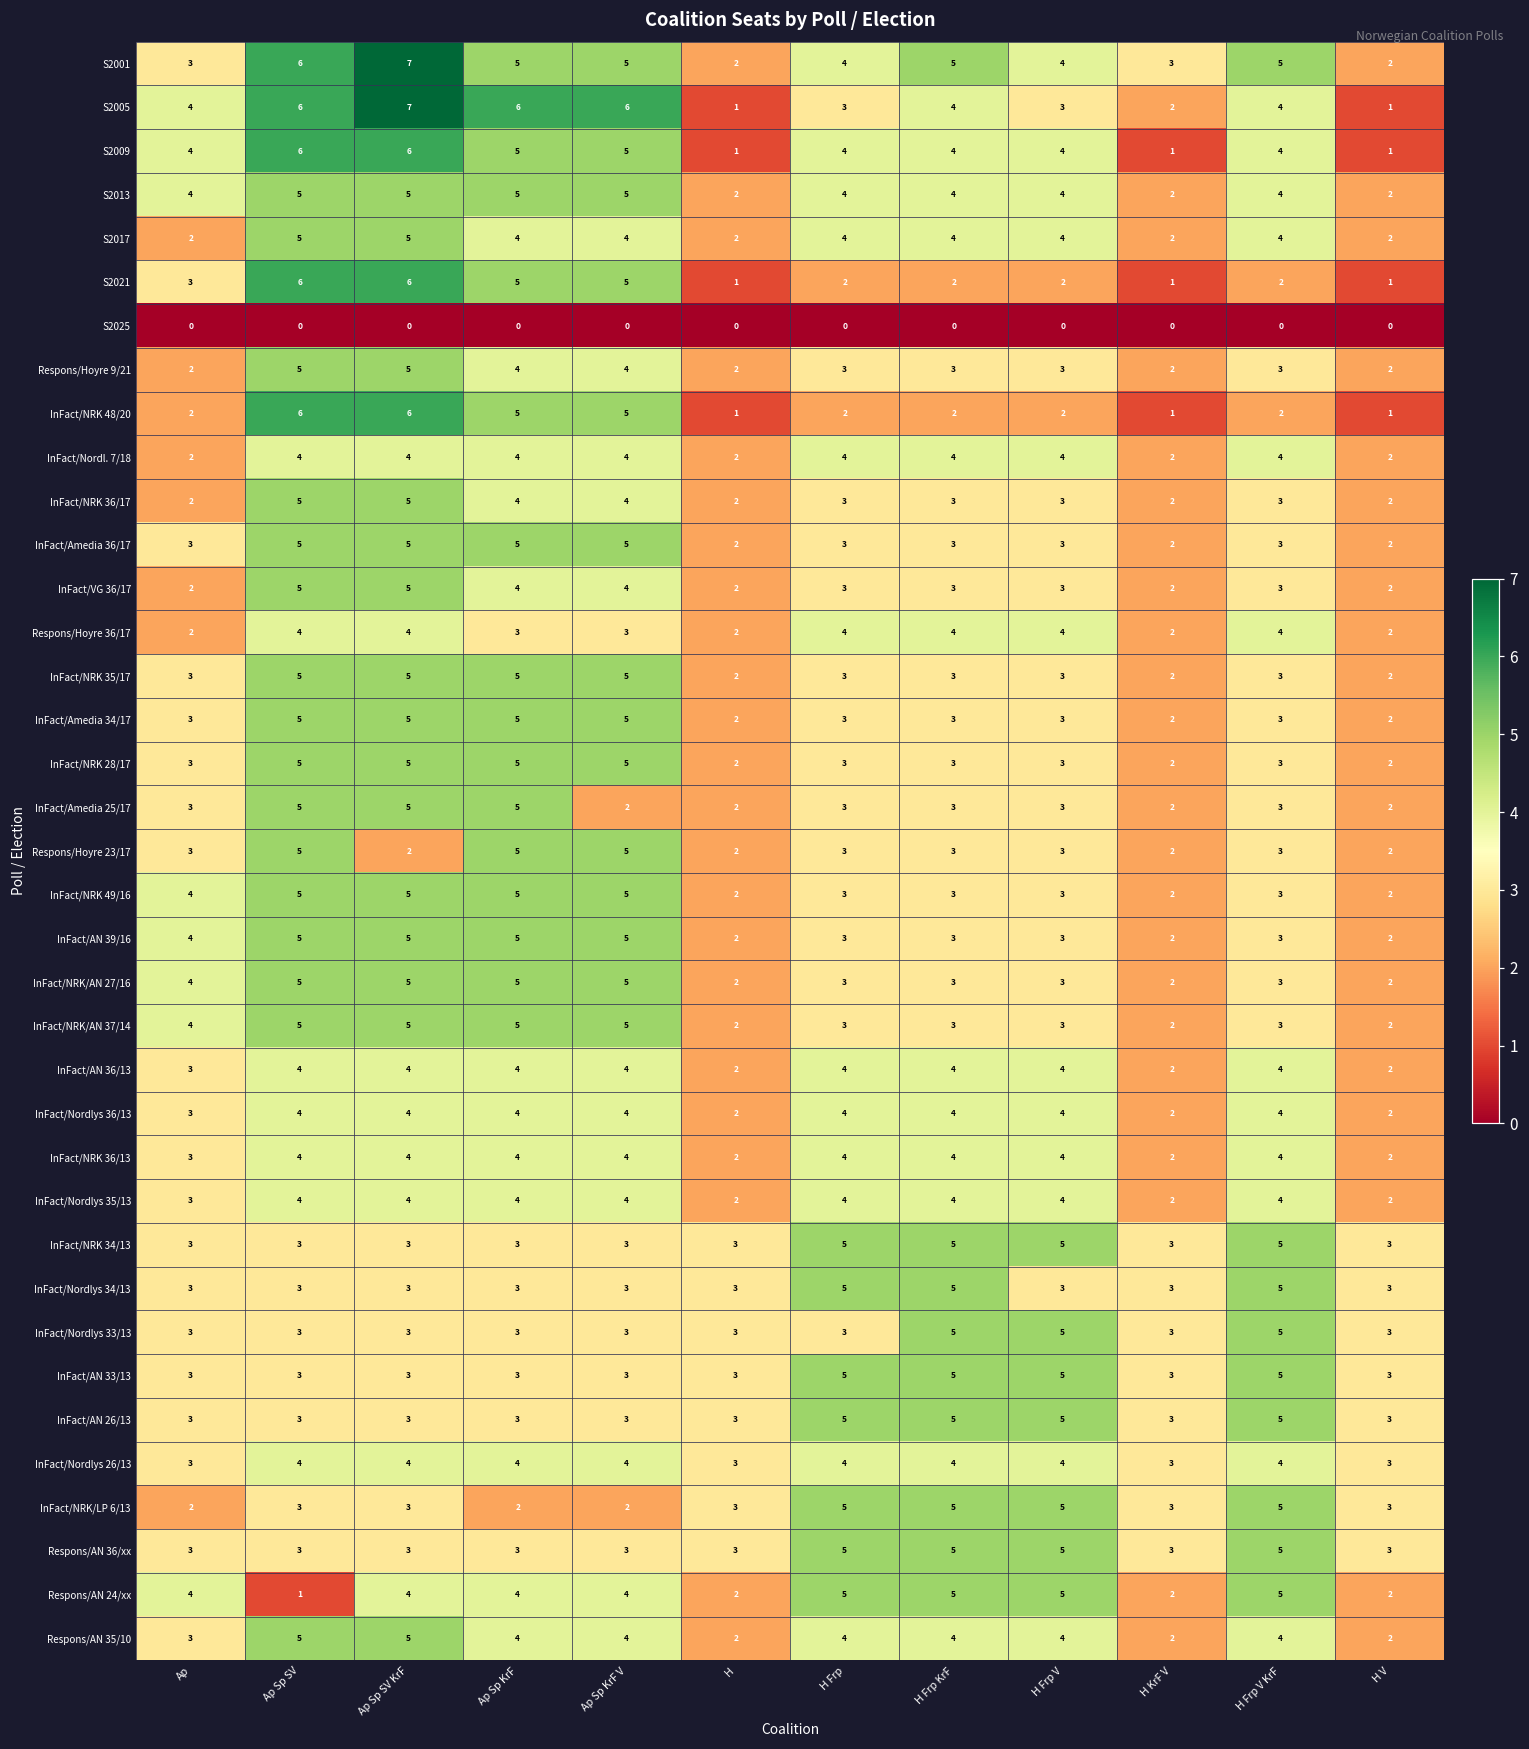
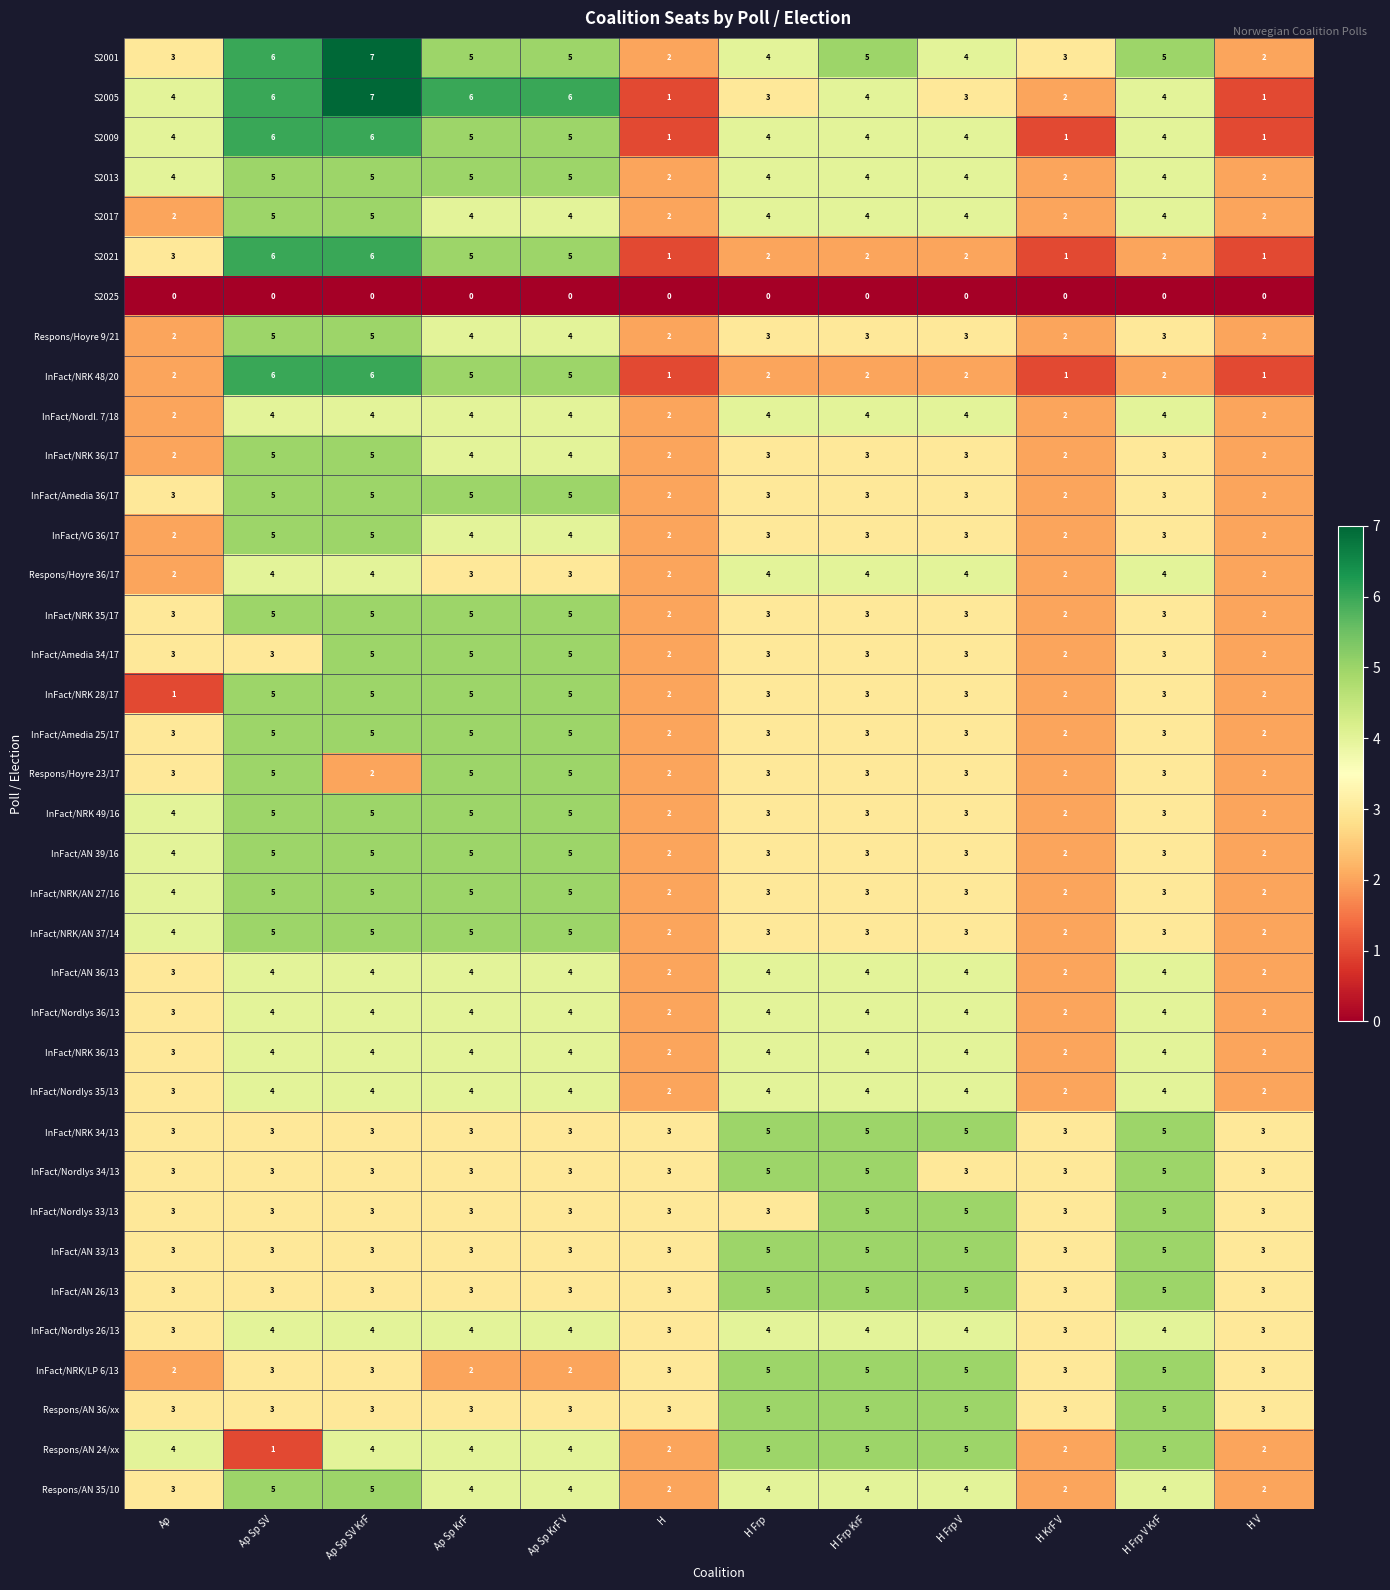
InFact/Amedia 34/17, Ap Sp SV: 5 -> 3
InFact/NRK 28/17, Ap: 3 -> 1
InFact/Amedia 25/17, Ap Sp KrF V: 2 -> 5
